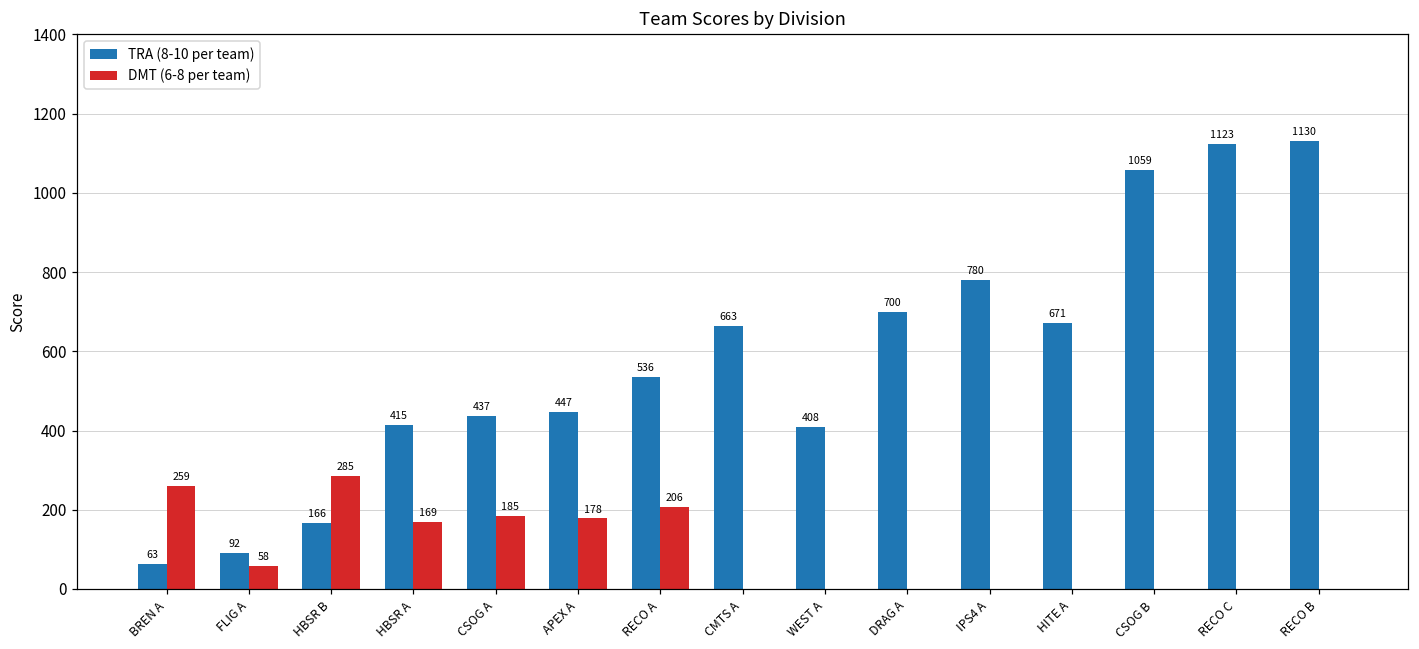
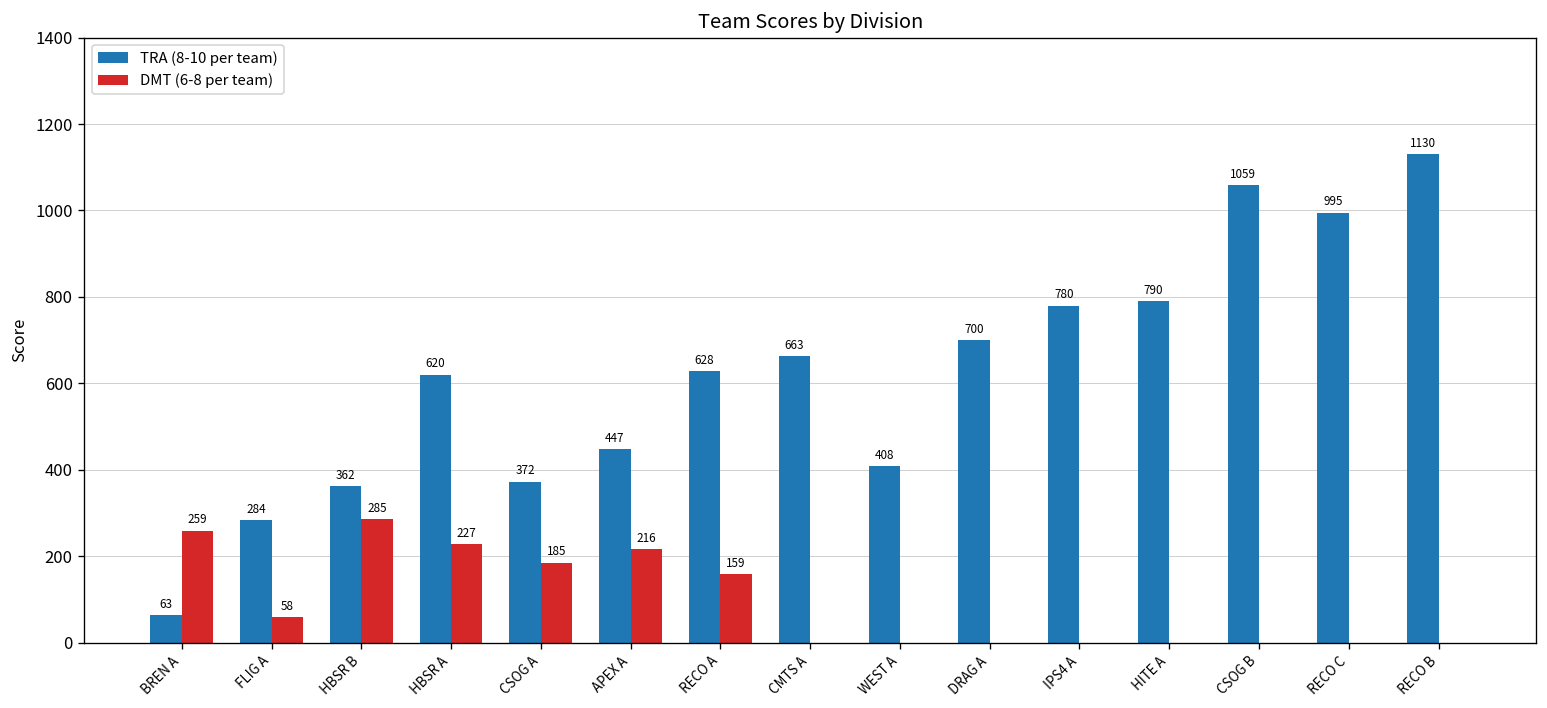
TRA (8-10 per team), FLIG A: 92 -> 284
TRA (8-10 per team), HBSR B: 166 -> 362
TRA (8-10 per team), HBSR A: 415 -> 620
DMT (6-8 per team), HBSR A: 169 -> 227
TRA (8-10 per team), CSOG A: 437 -> 372
DMT (6-8 per team), APEX A: 178 -> 216
TRA (8-10 per team), RECO A: 536 -> 628
DMT (6-8 per team), RECO A: 206 -> 159
TRA (8-10 per team), HITE A: 671 -> 790
TRA (8-10 per team), RECO C: 1123 -> 995
